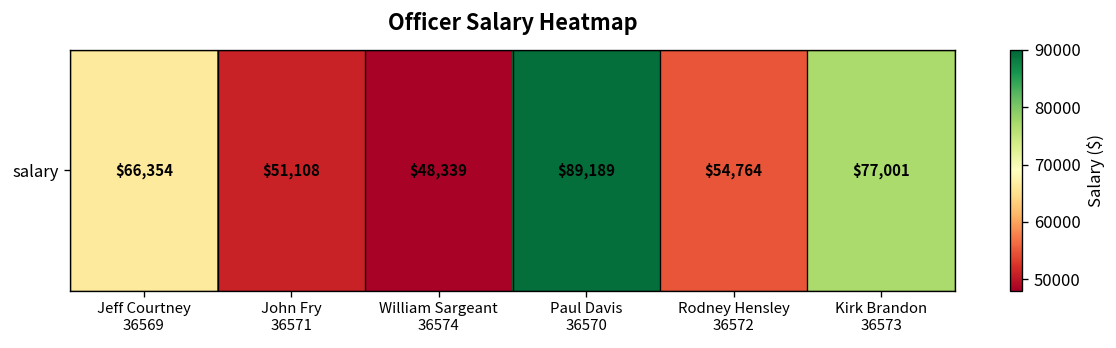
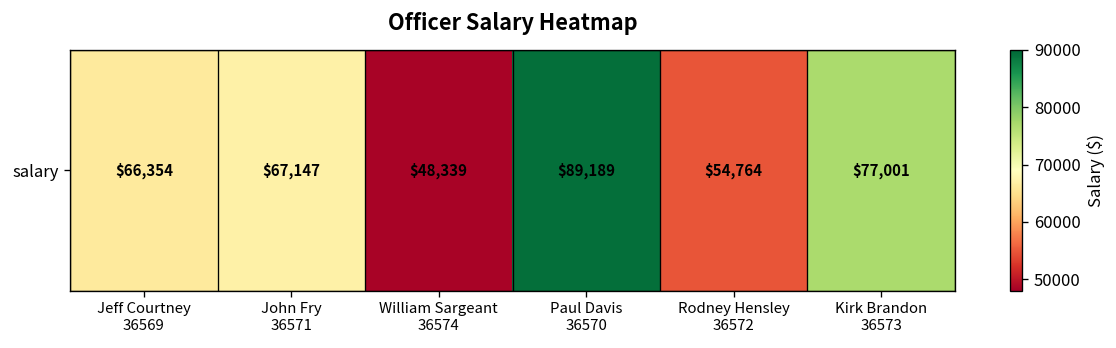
salary, John Fry 36571: $51,108 -> $67,147
